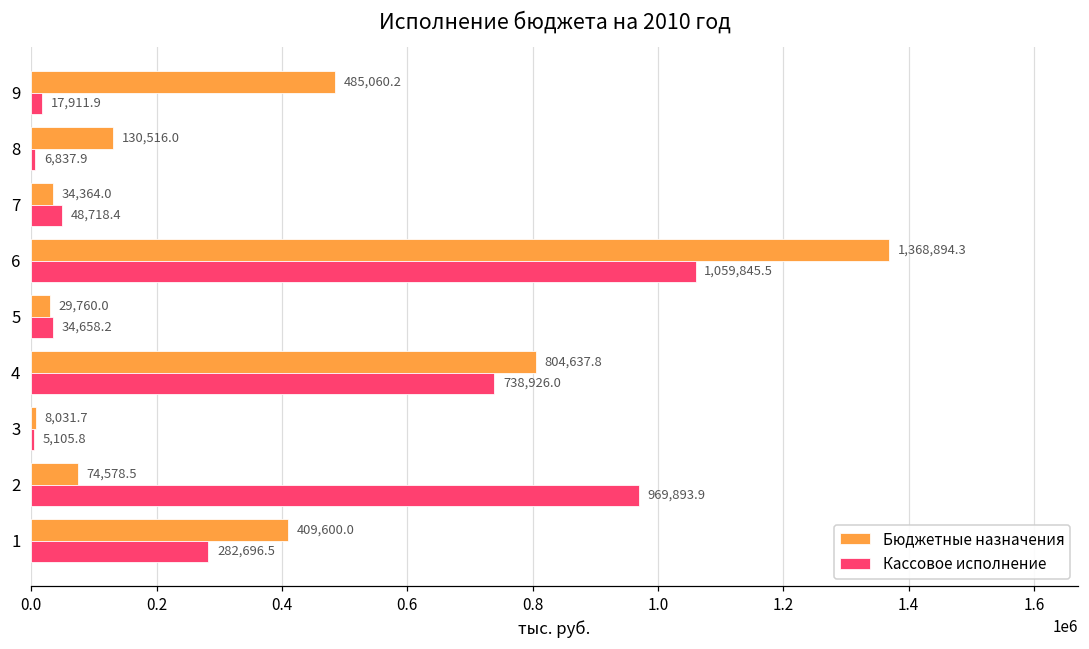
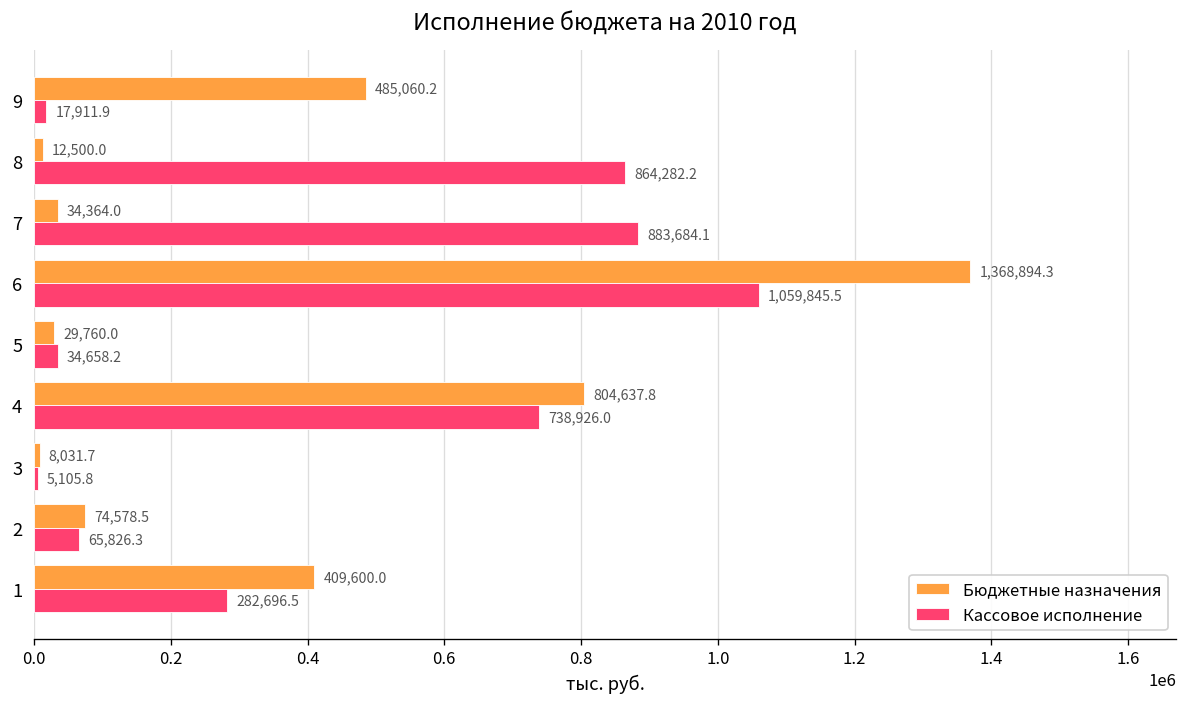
Бюджетные назначения, 8: 130,516.0 -> 12,500.0
Кассовое исполнение, 8: 6,837.9 -> 864,282.2
Кассовое исполнение, 7: 48,718.4 -> 883,684.1
Кассовое исполнение, 2: 969,893.9 -> 65,826.3
